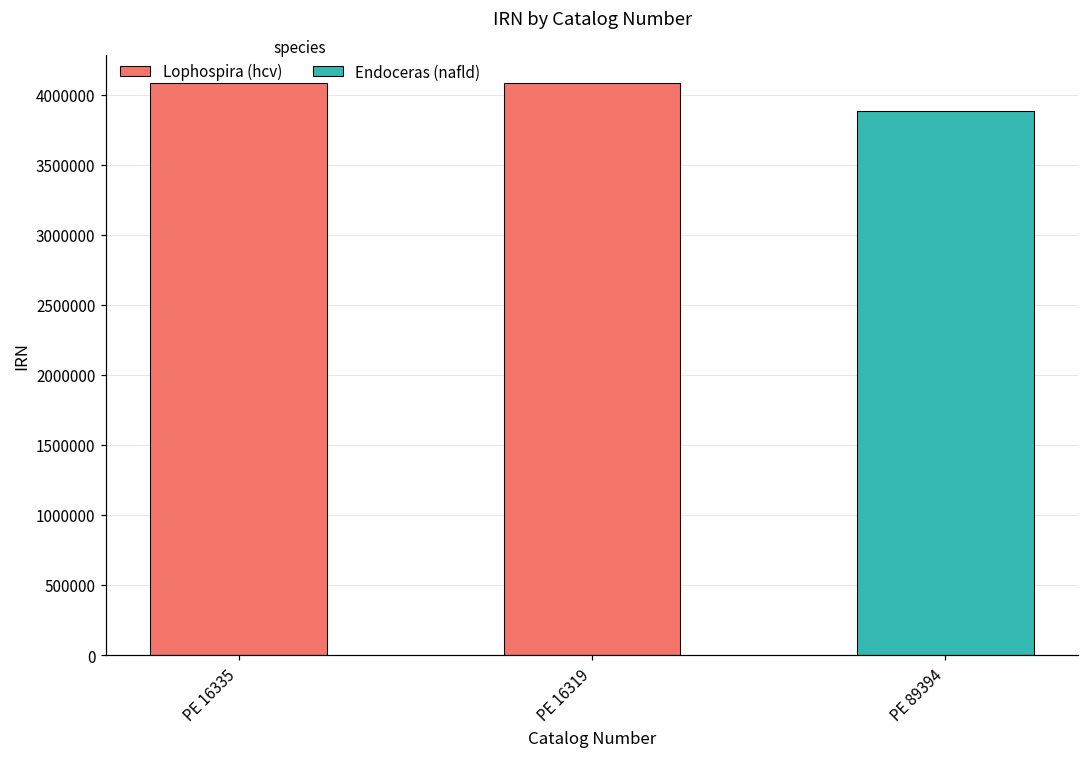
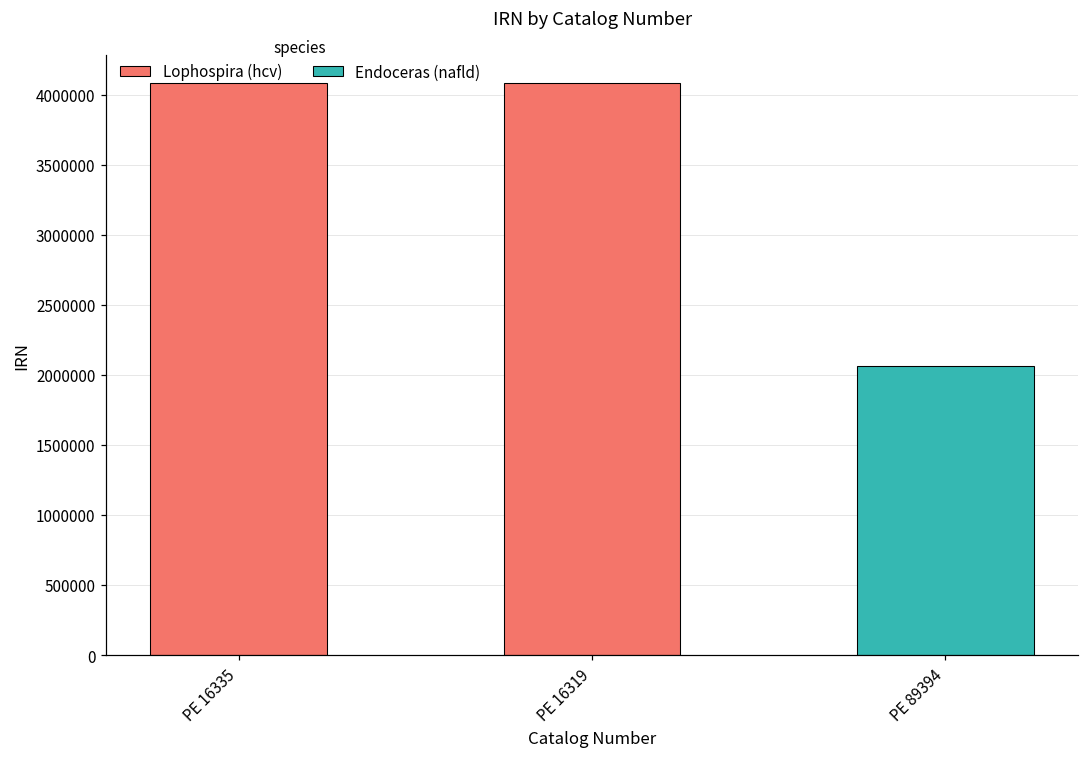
PE 89394: 3880000 -> 2060000
